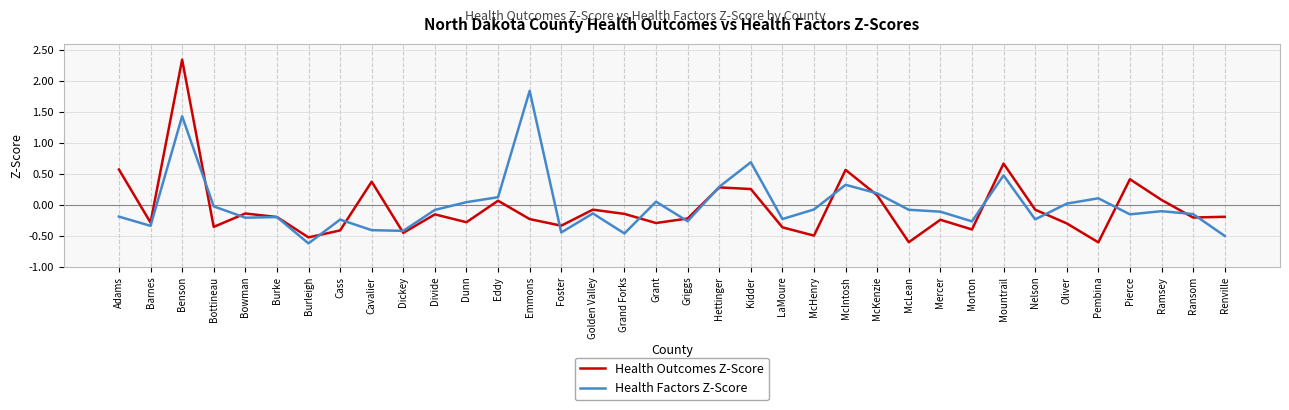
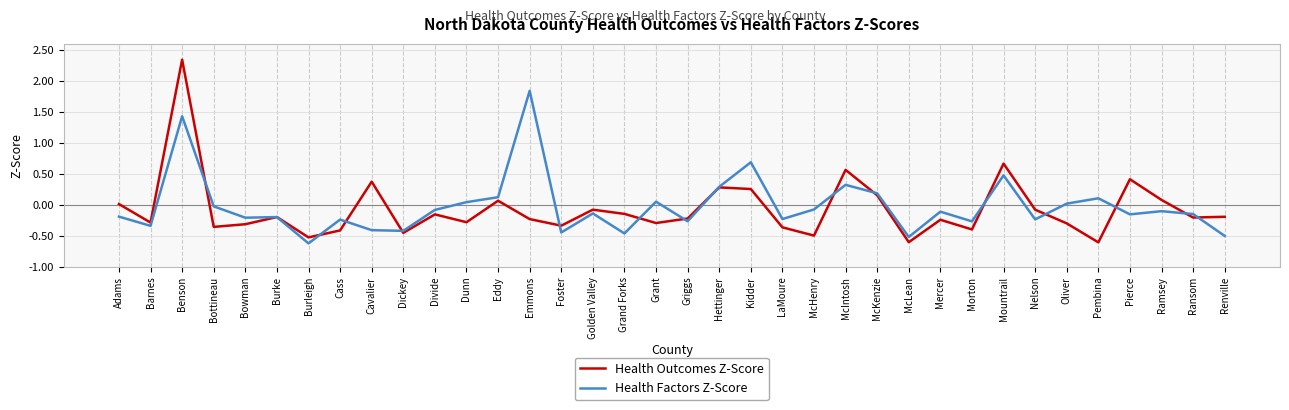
Health Outcomes Z-Score, Adams: 0.6 -> 0.0
Health Outcomes Z-Score, Bowman: -0.1 -> -0.3
Health Factors Z-Score, McLean: -0.1 -> -0.5
